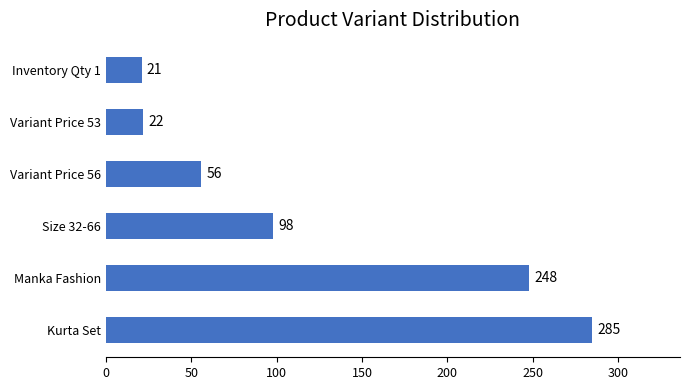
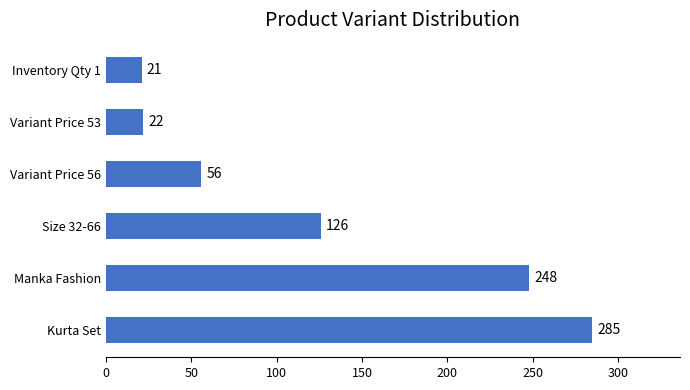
Size 32-66: 98 -> 126
